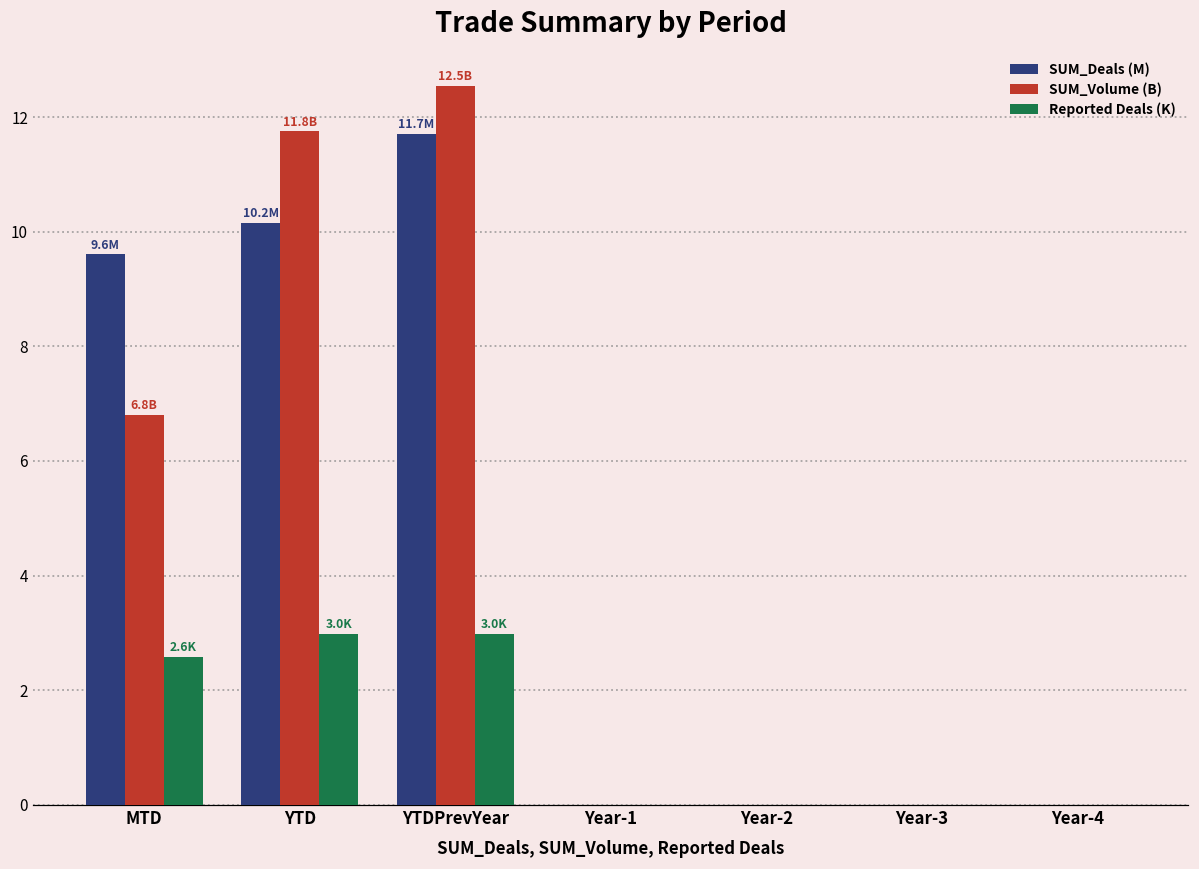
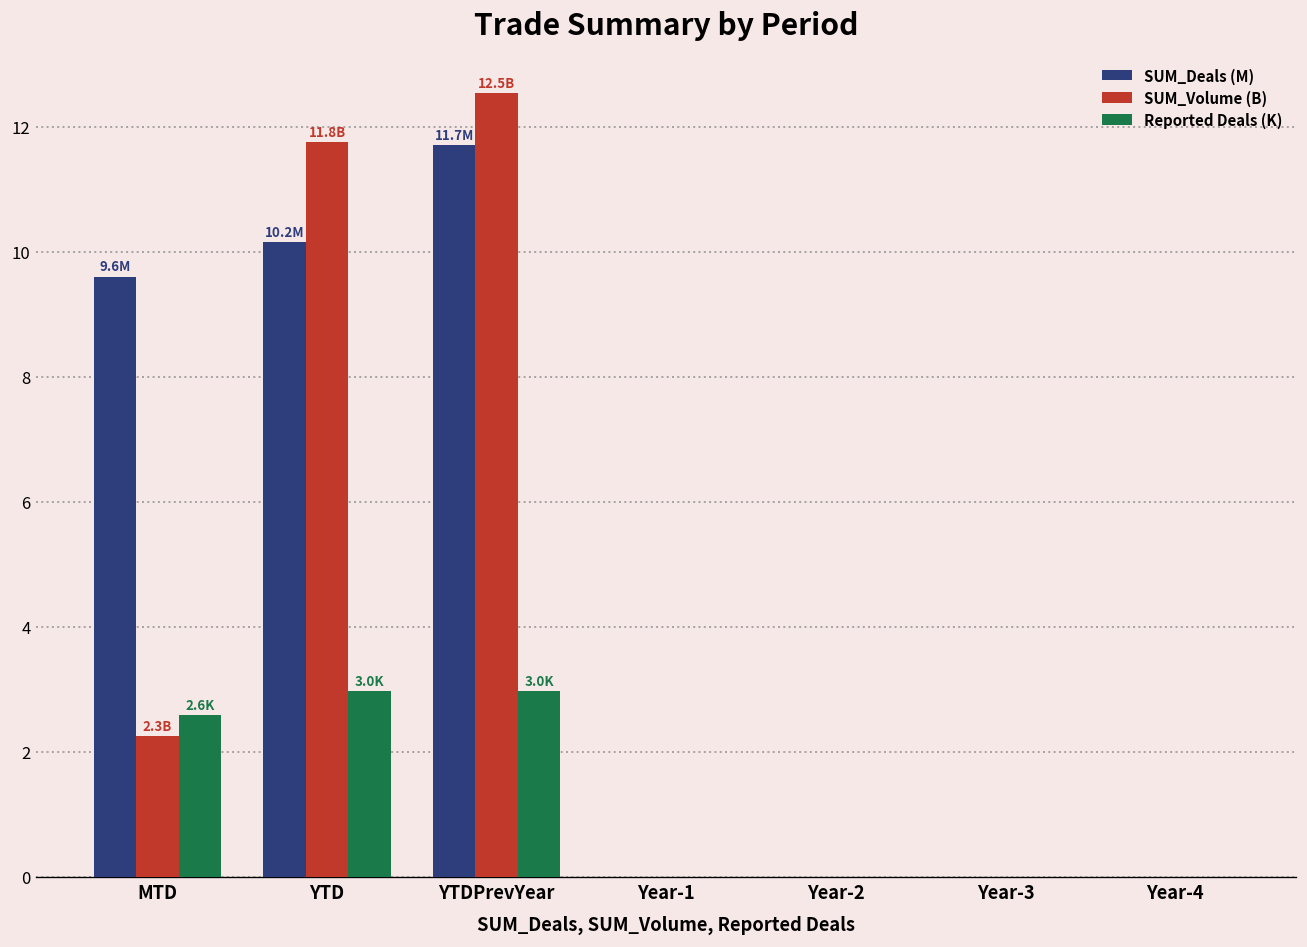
SUM_Volume (B), MTD: 6.8B -> 2.3B
